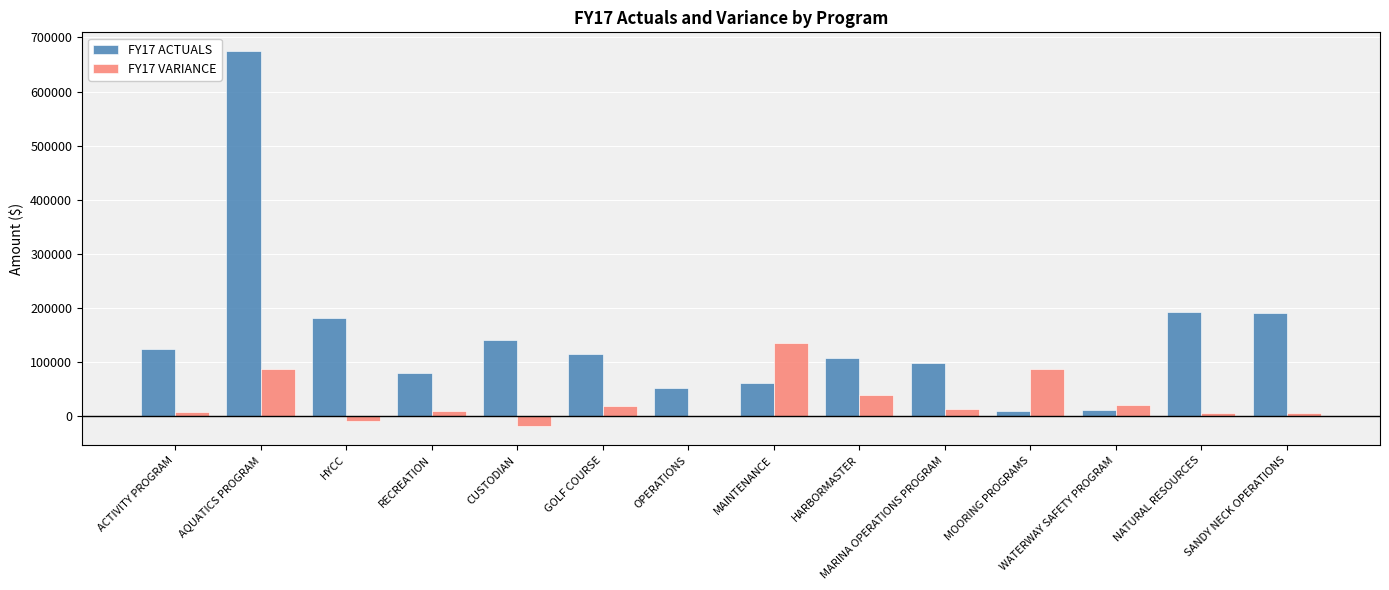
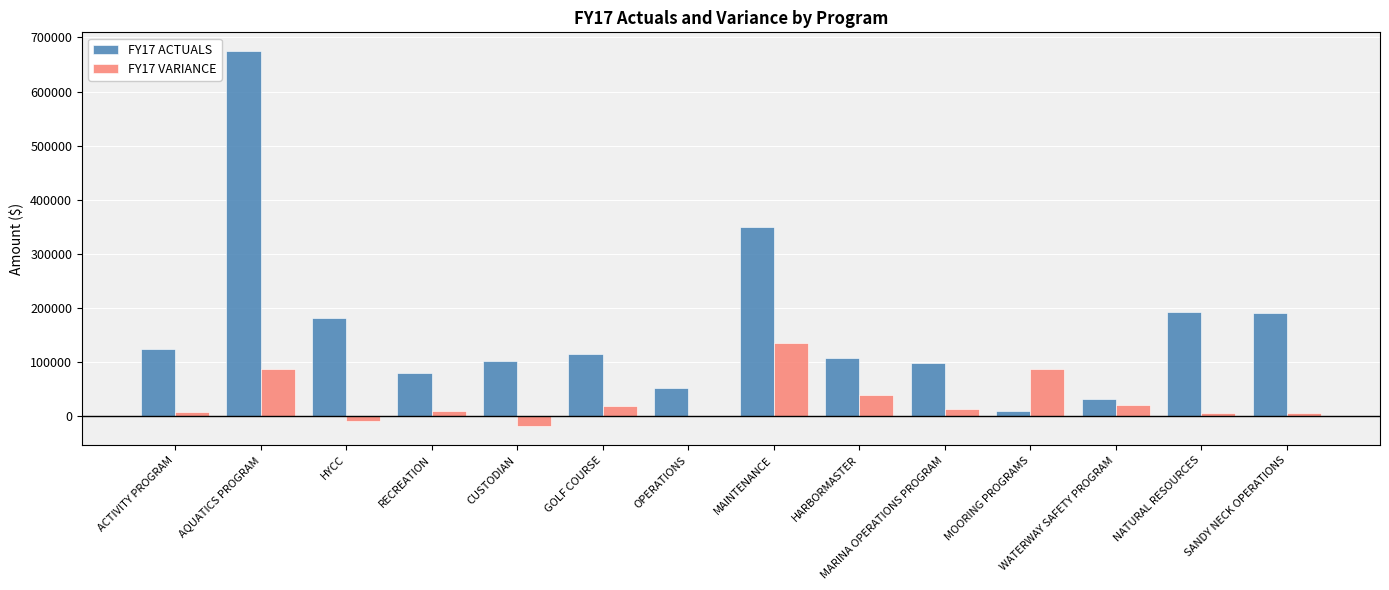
FY17 ACTUALS, CUSTODIAN: 140000 -> 100000
FY17 ACTUALS, MAINTENANCE: 60000 -> 350000
FY17 ACTUALS, WATERWAY SAFETY PROGRAM: 10000 -> 30000
